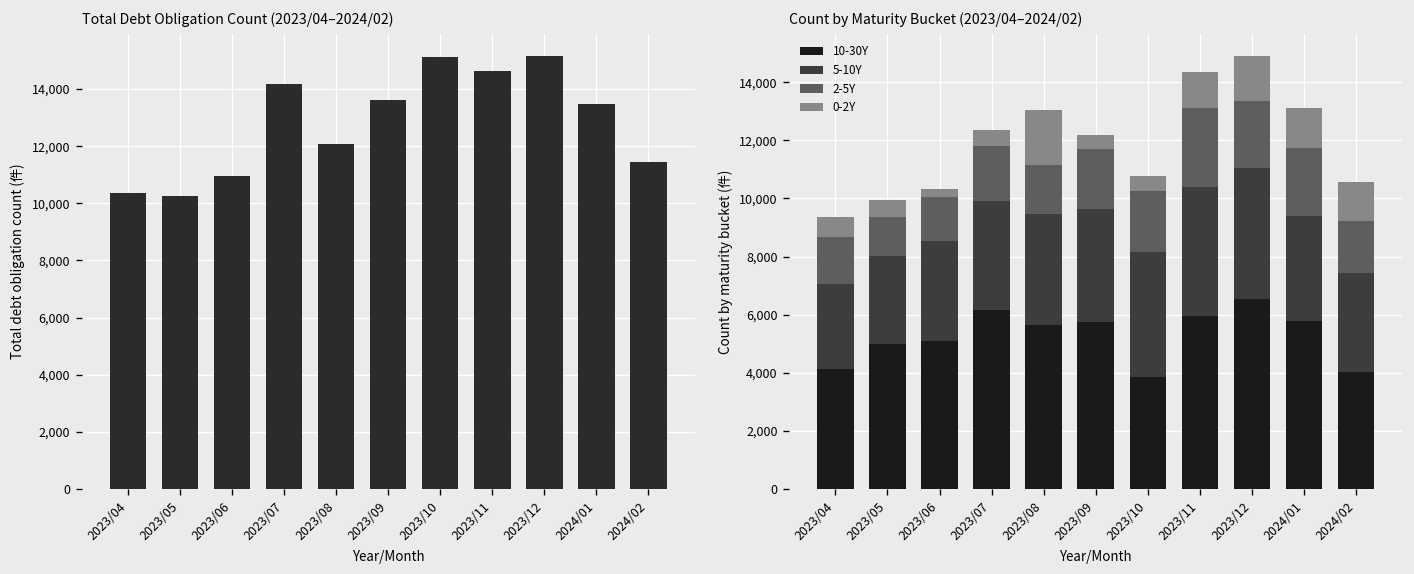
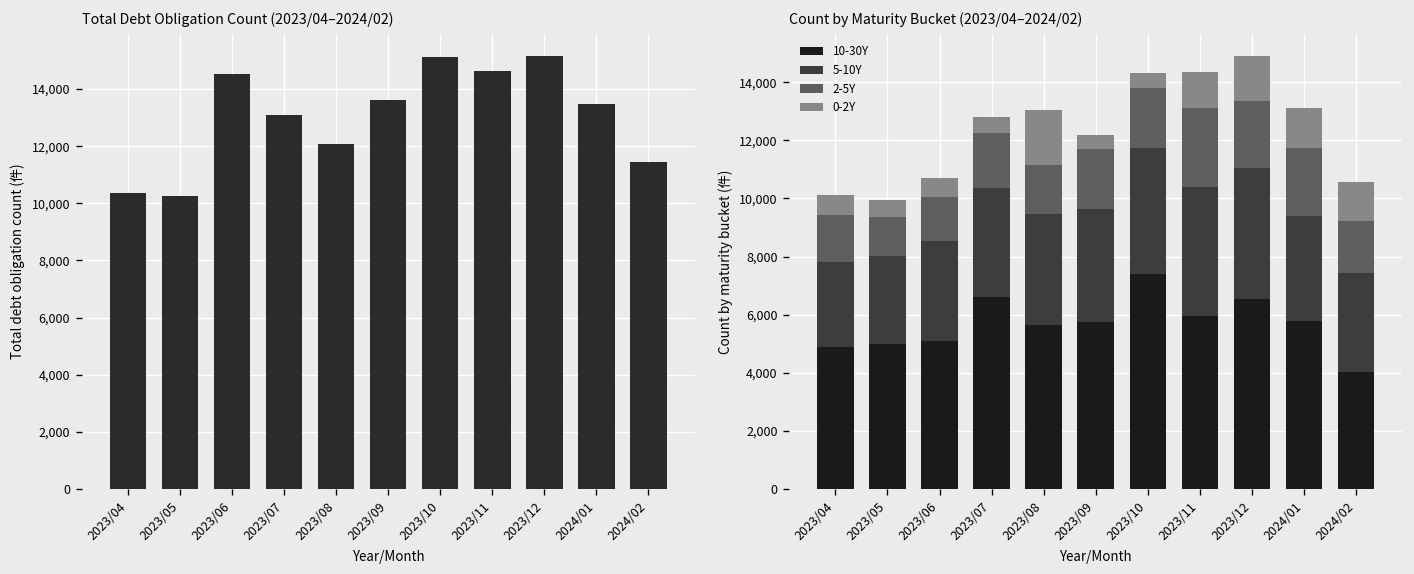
Total Debt Obligation Count (2023/04–2024/02), 2023/06: 11,000 -> 14,500
Total Debt Obligation Count (2023/04–2024/02), 2023/07: 14,200 -> 13,100
Count by Maturity Bucket (2023/04–2024/02), 10-30Y, 2023/04: 4,100 -> 4,900
Count by Maturity Bucket (2023/04–2024/02), 0-2Y, 2023/06: 300 -> 600
Count by Maturity Bucket (2023/04–2024/02), 10-30Y, 2023/07: 6,200 -> 6,600
Count by Maturity Bucket (2023/04–2024/02), 10-30Y, 2023/10: 3,800 -> 7,400
